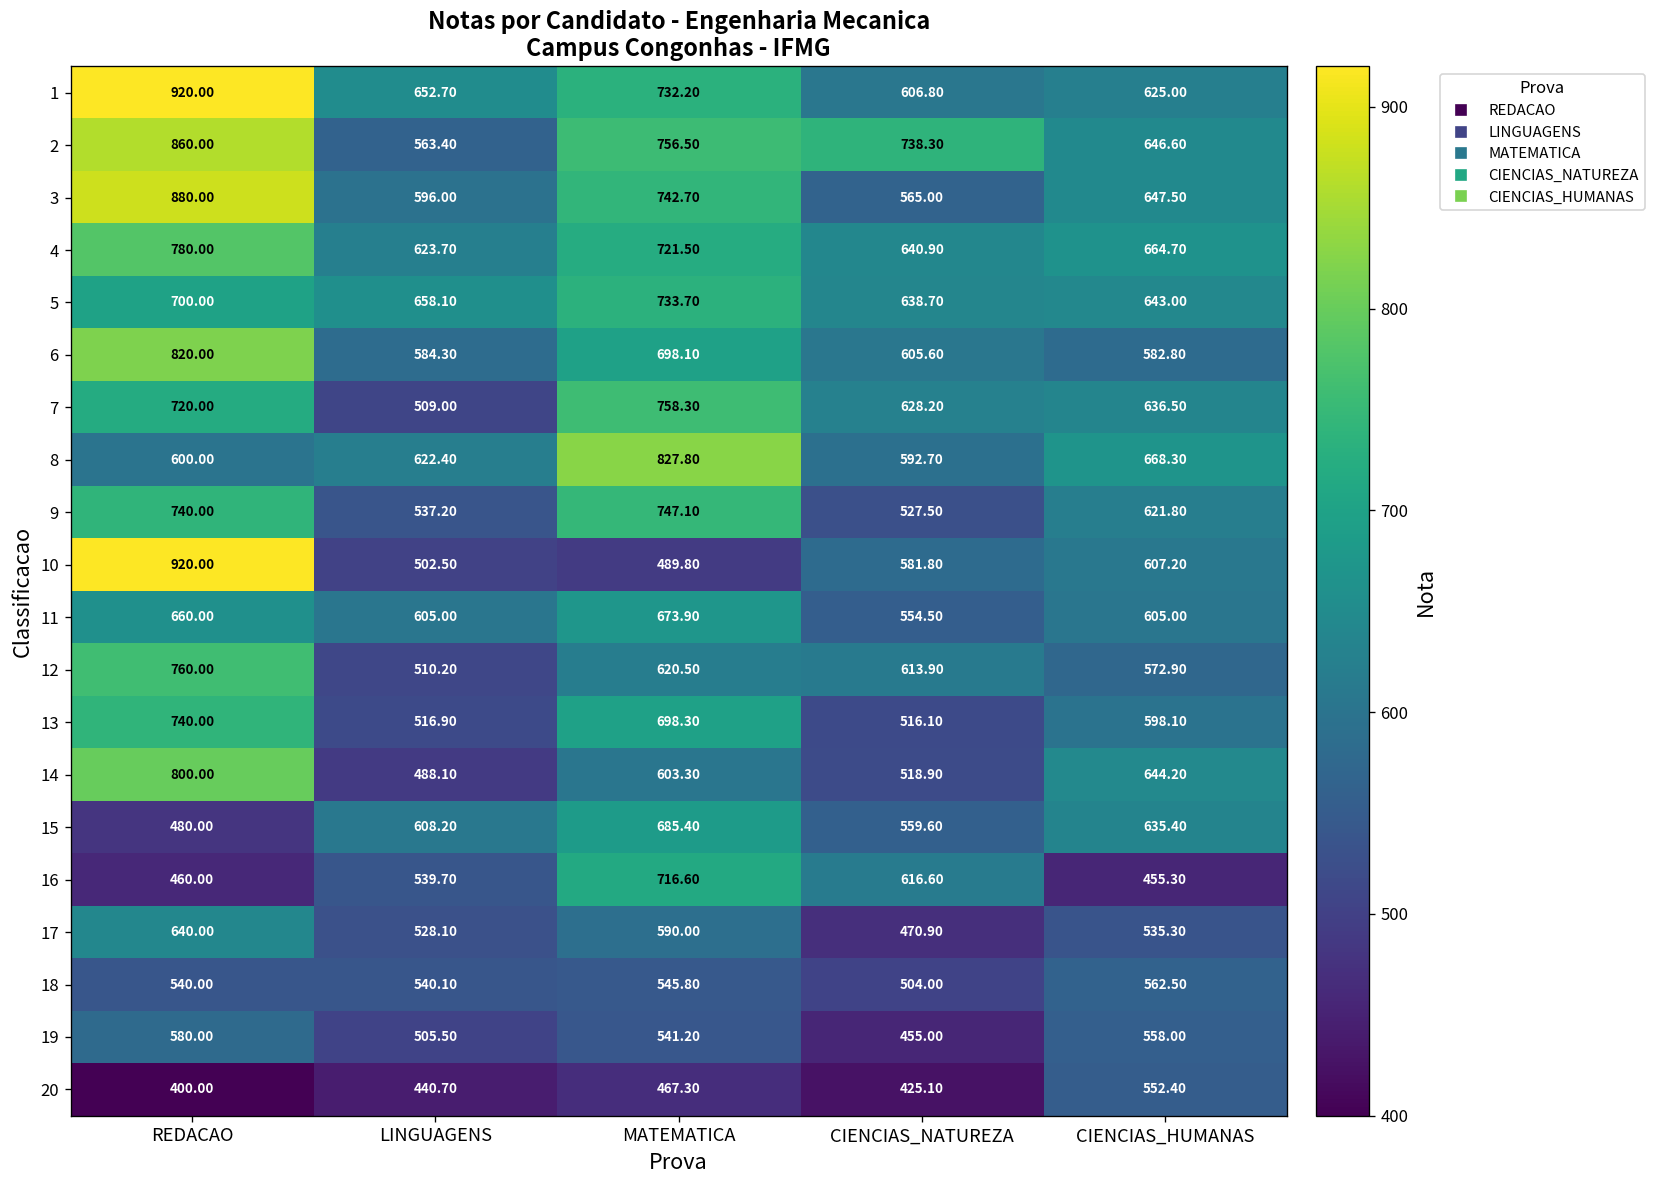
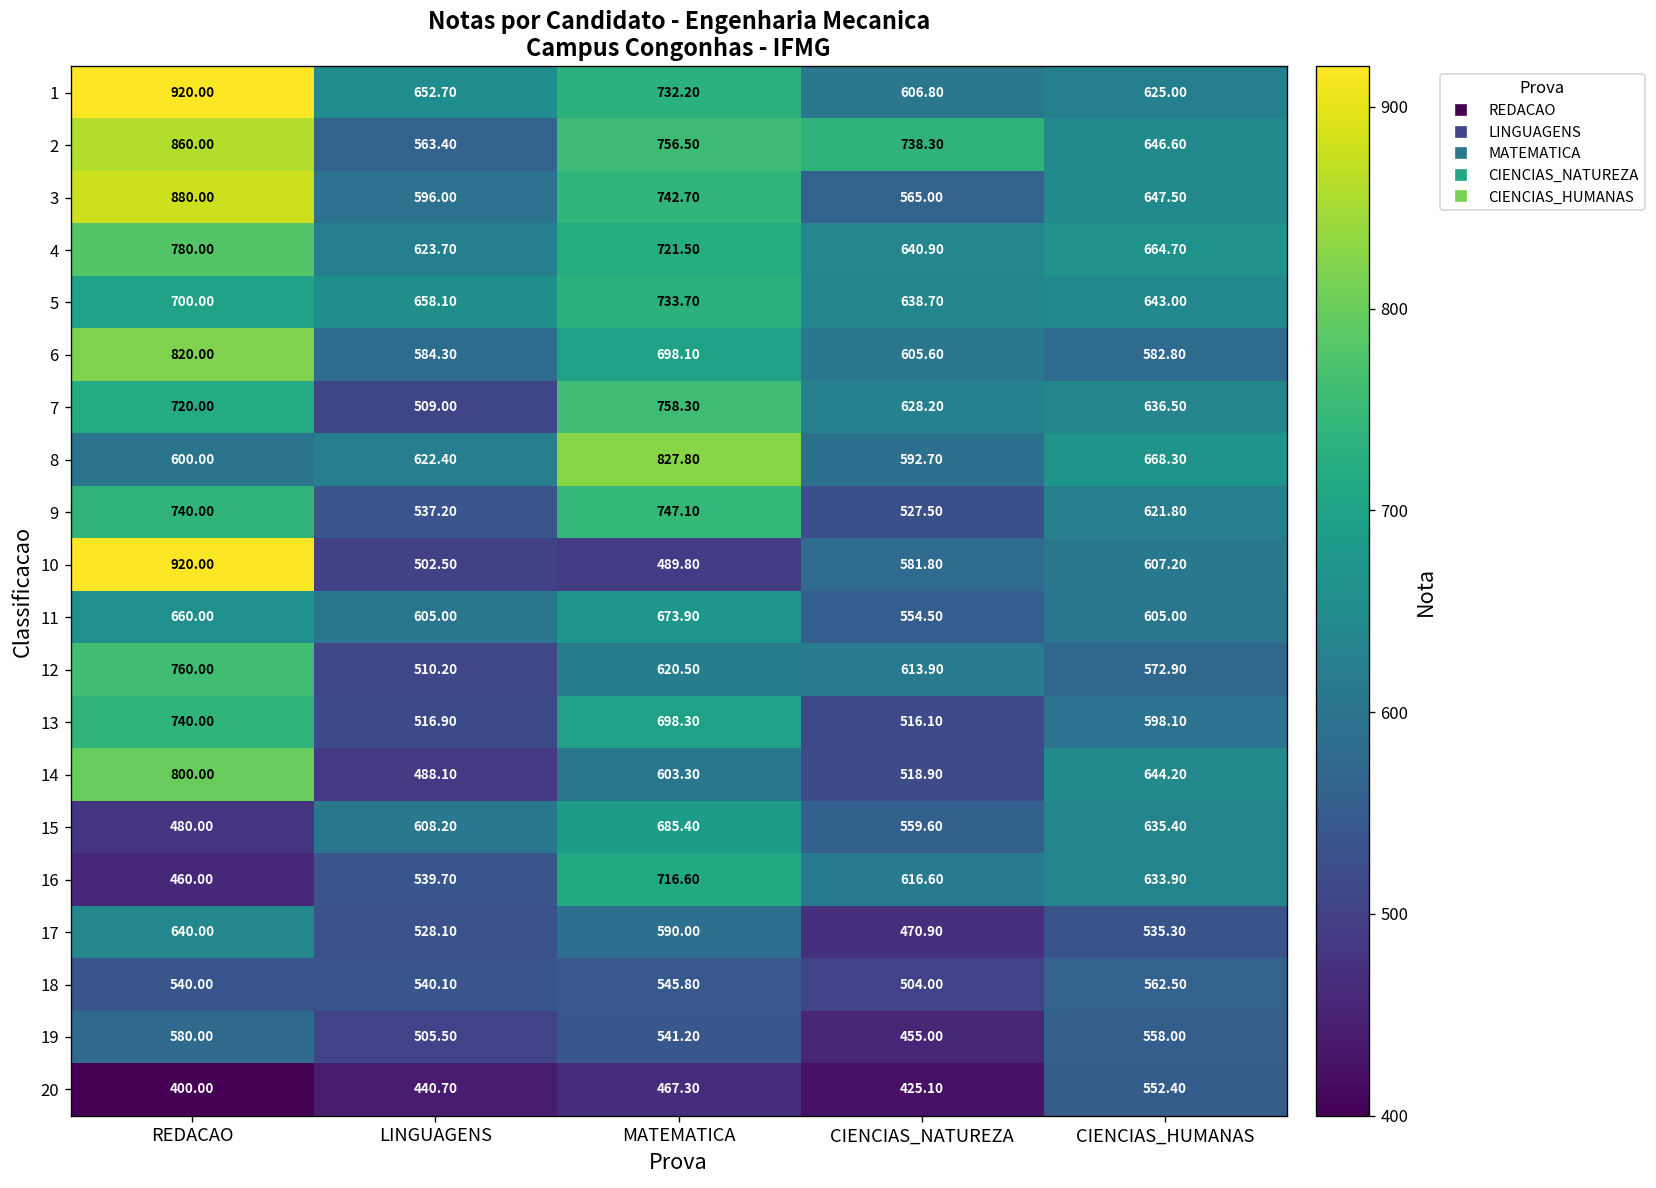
16, CIENCIAS_HUMANAS: 455.30 -> 633.90
